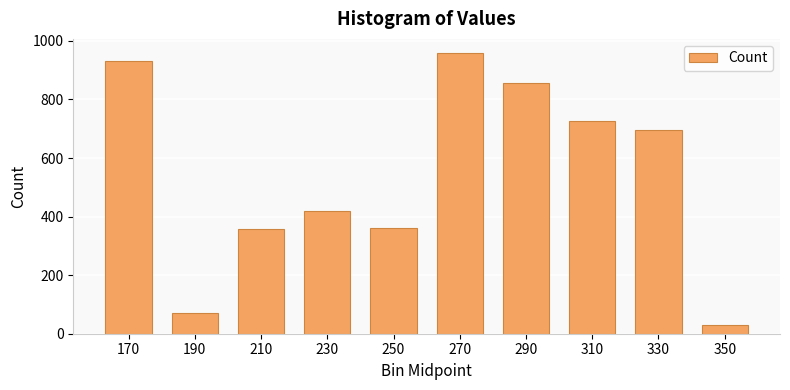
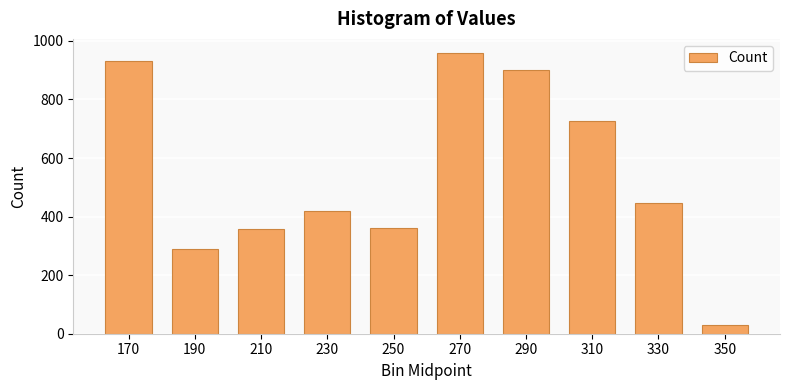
190: 70 -> 290
290: 860 -> 900
330: 700 -> 450
